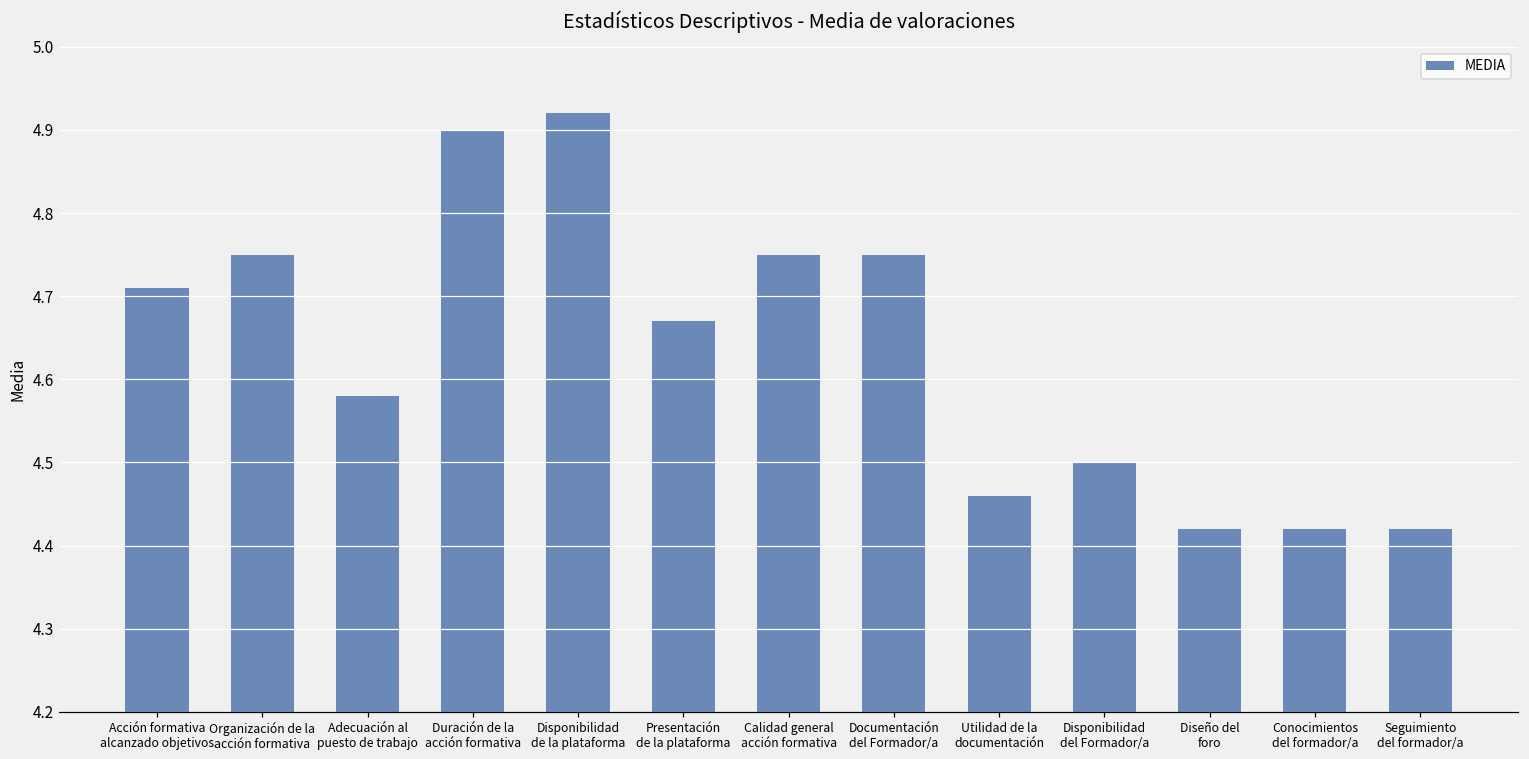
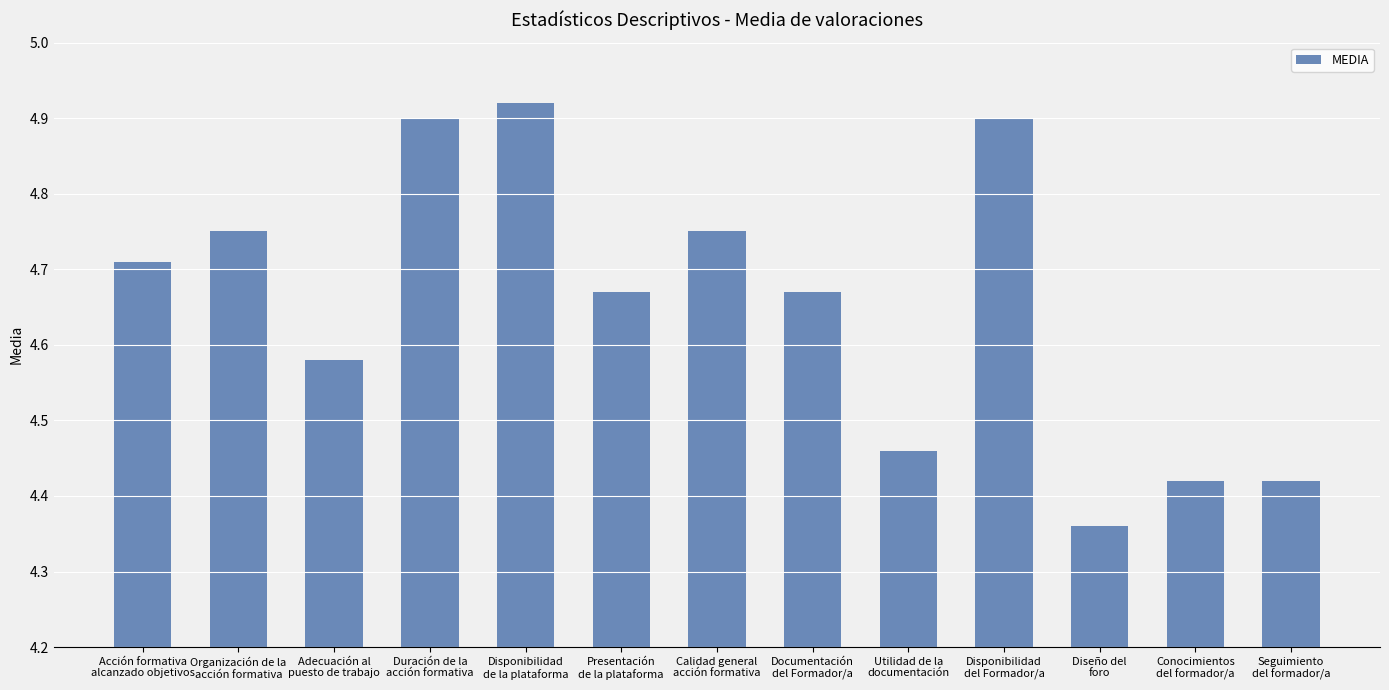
Documentación del Formador/a: 4.75 -> 4.67
Disponibilidad del Formador/a: 4.5 -> 4.9
Diseño del foro: 4.42 -> 4.36
